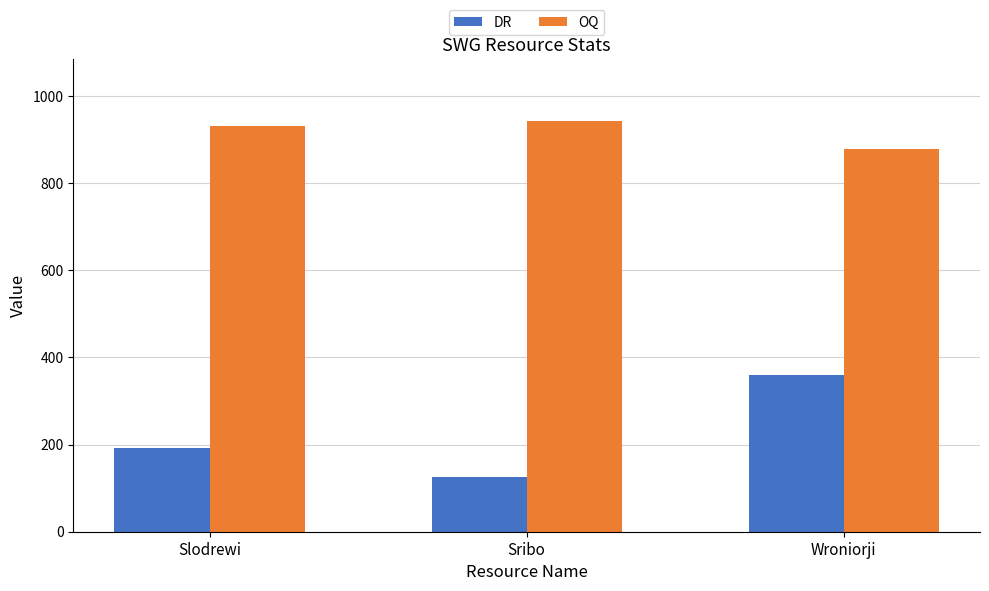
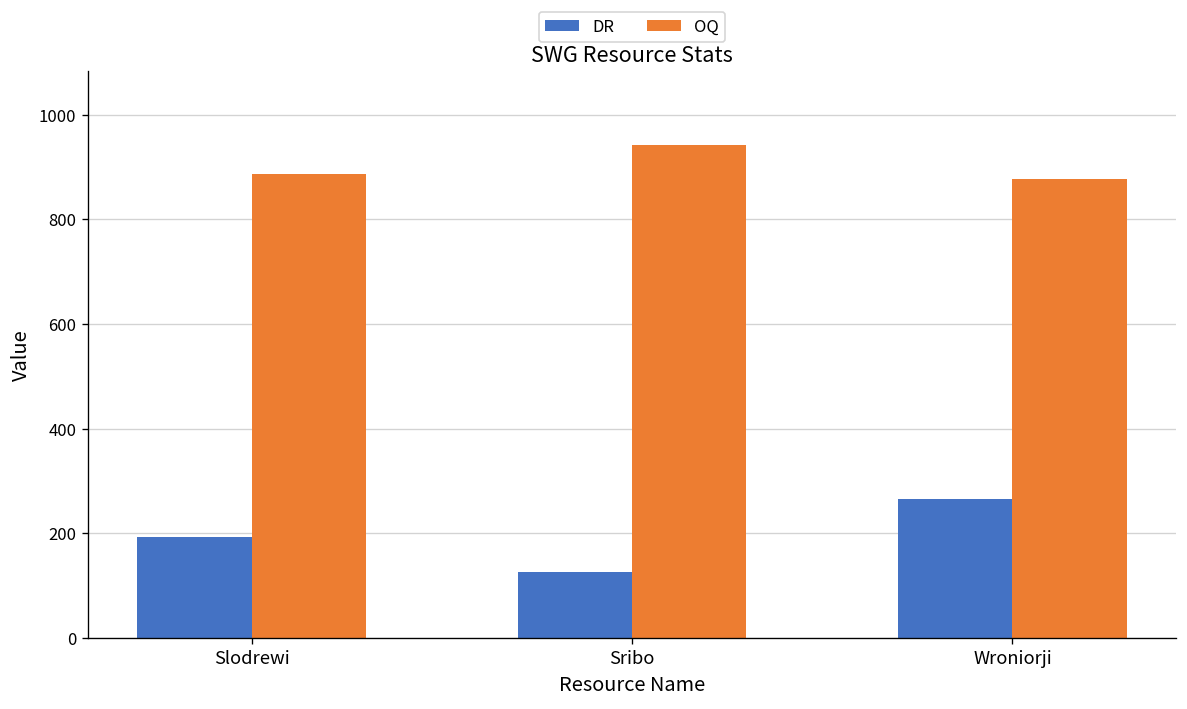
OQ, Slodrewi: 930 -> 890
DR, Wroniorji: 360 -> 270
